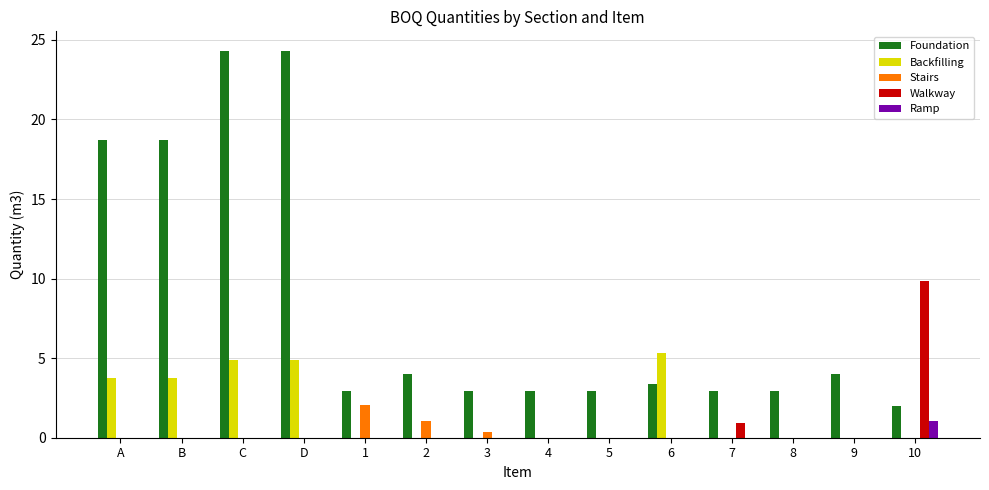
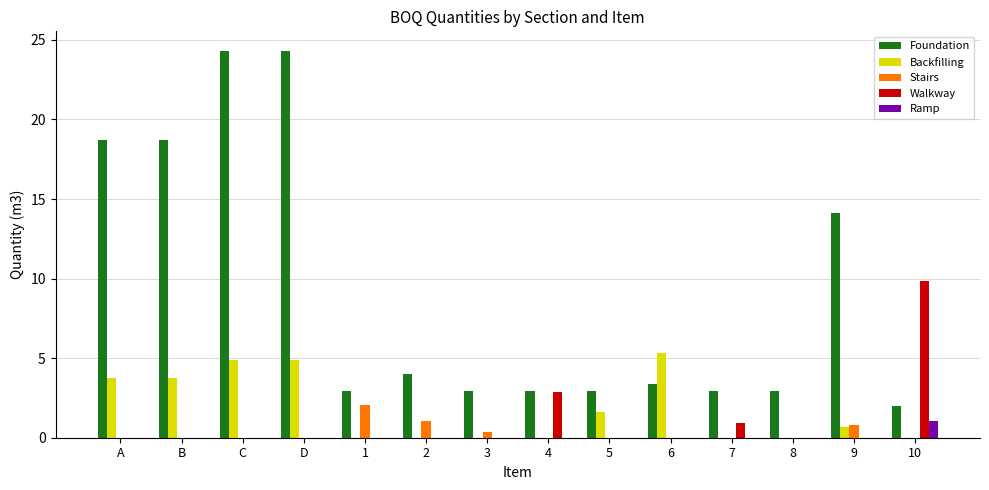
Walkway, 4: 0.0 -> 2.9
Backfilling, 5: 0.0 -> 1.6
Foundation, 9: 4.0 -> 14.1
Backfilling, 9: 0.0 -> 0.7
Stairs, 9: 0.0 -> 0.8
